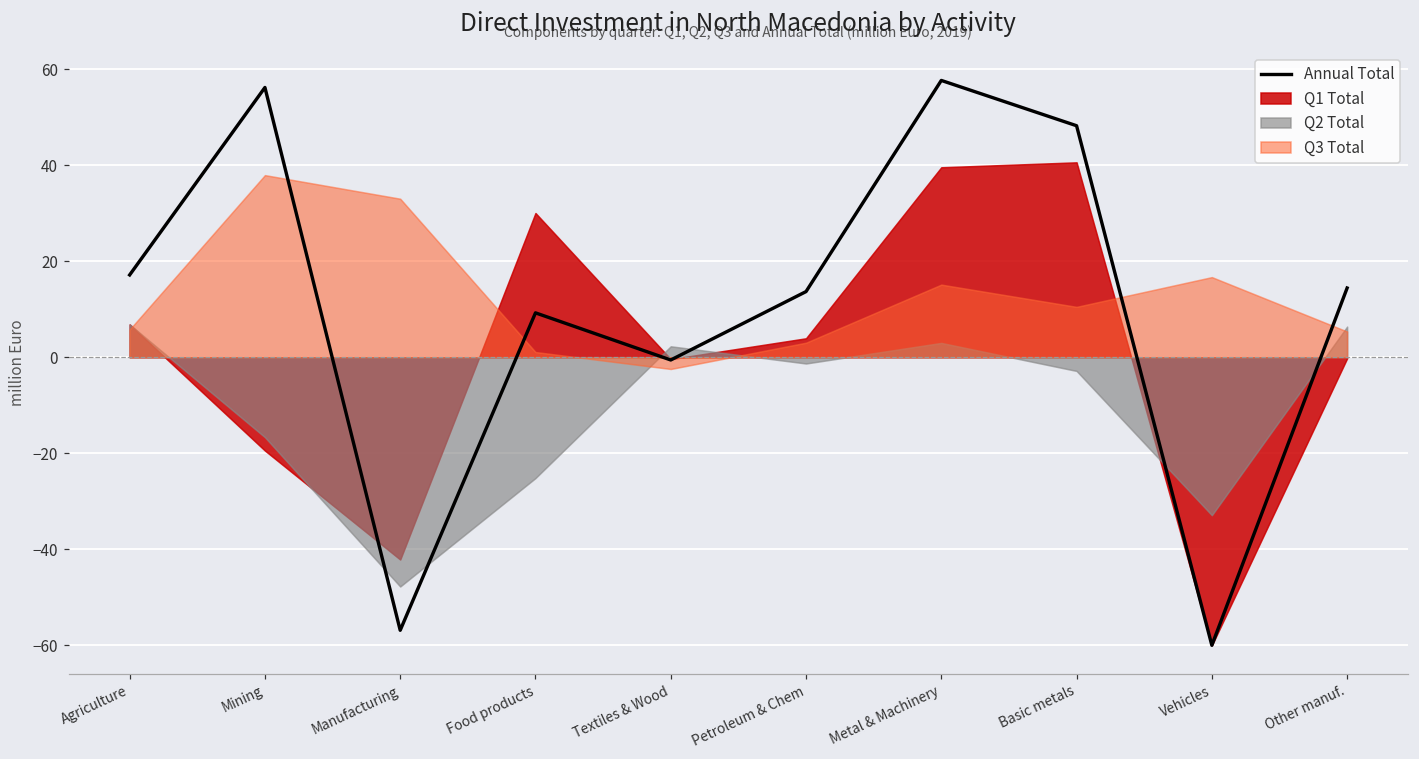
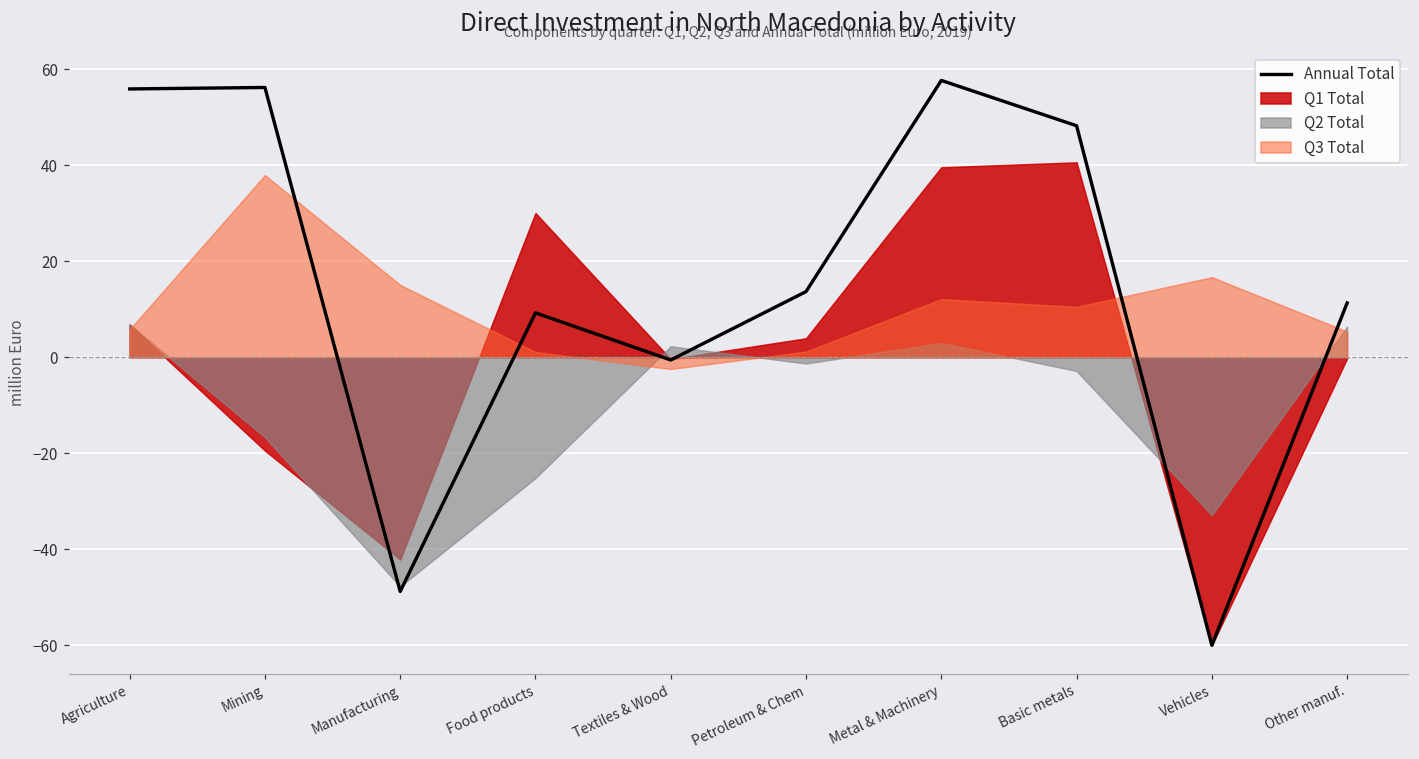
Annual Total, Agriculture: 17 -> 56
Annual Total, Manufacturing: -57 -> -49
Q3 Total, Manufacturing: 33 -> 15
Q3 Total, Petroleum & Chem: 3 -> 1
Q3 Total, Metal & Machinery: 15 -> 12
Annual Total, Other manuf.: 14 -> 11
